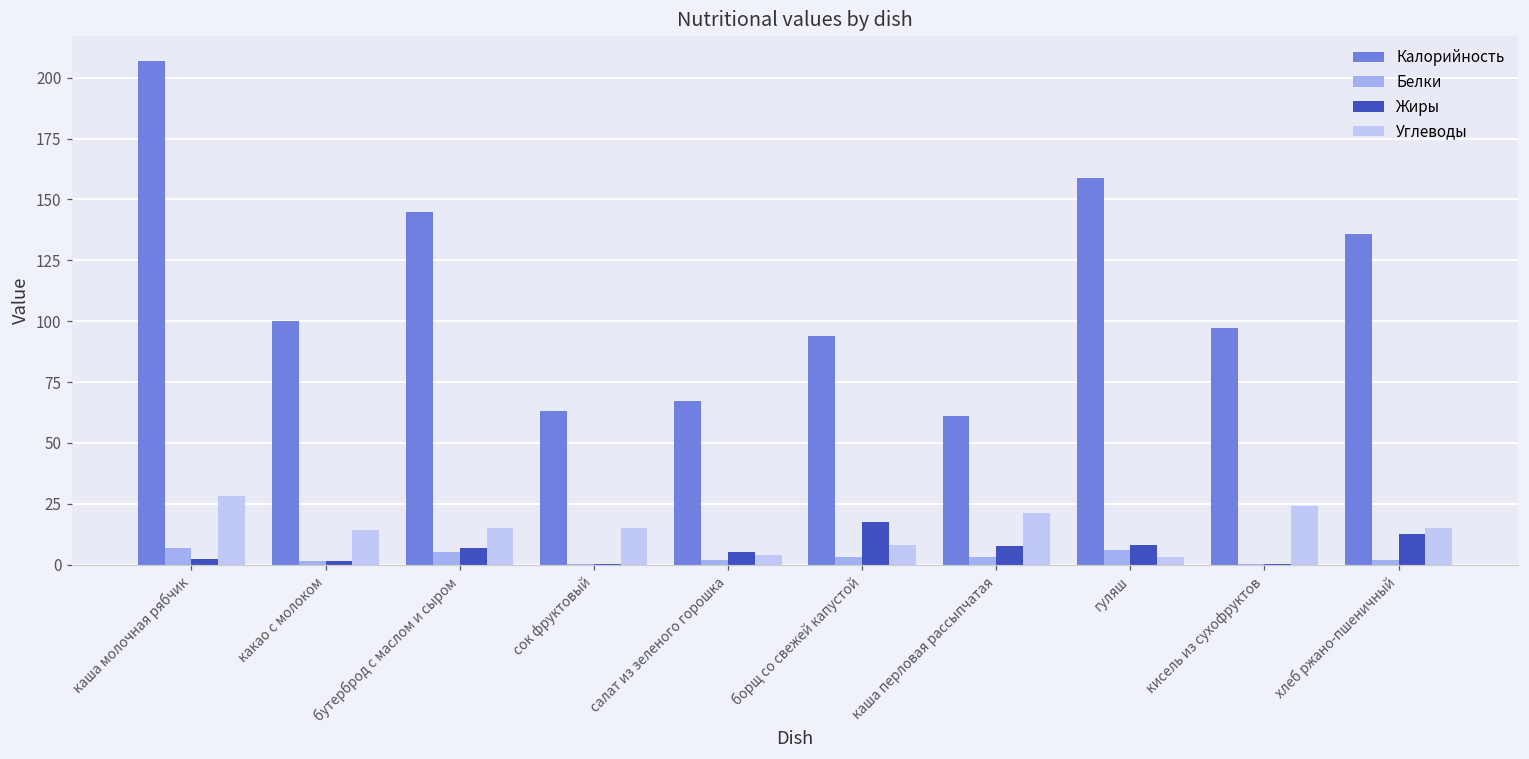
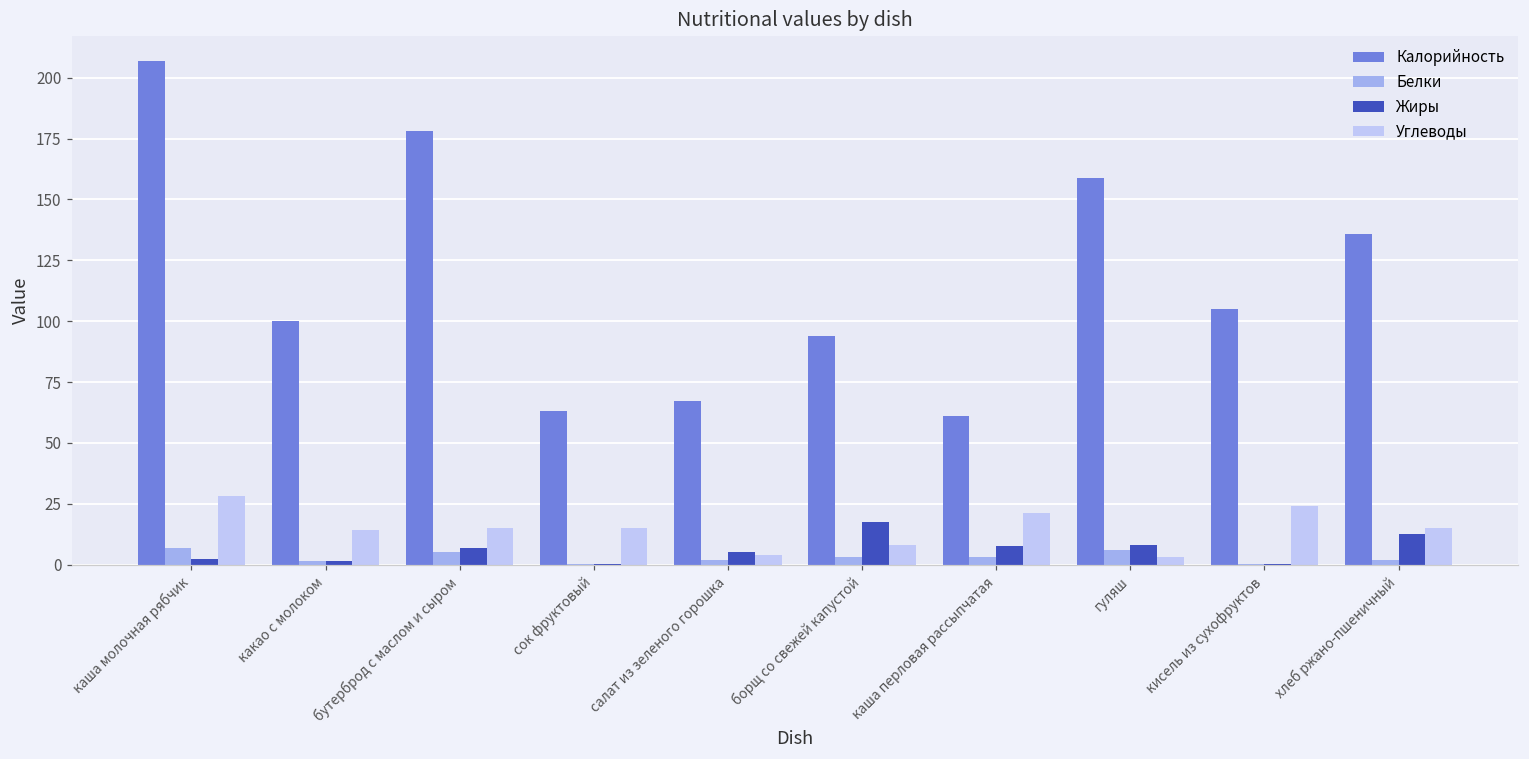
Калорийность, бутерброд с маслом и сыром: 145 -> 178
Калорийность, кисель из сухофруктов: 97 -> 105
